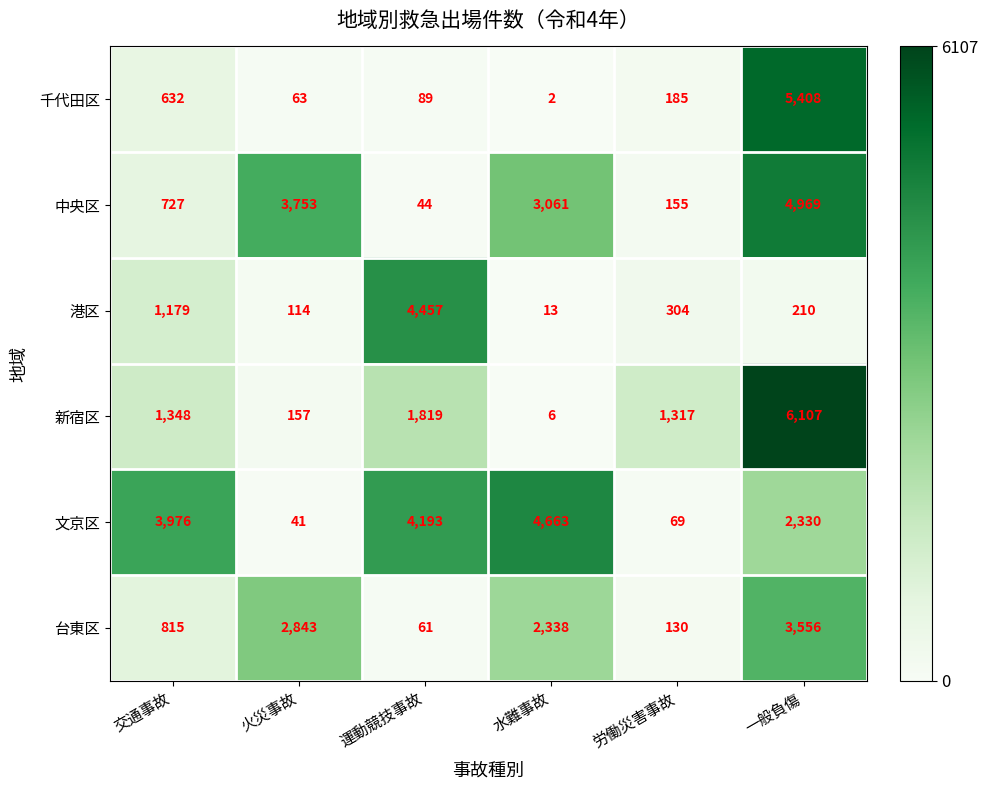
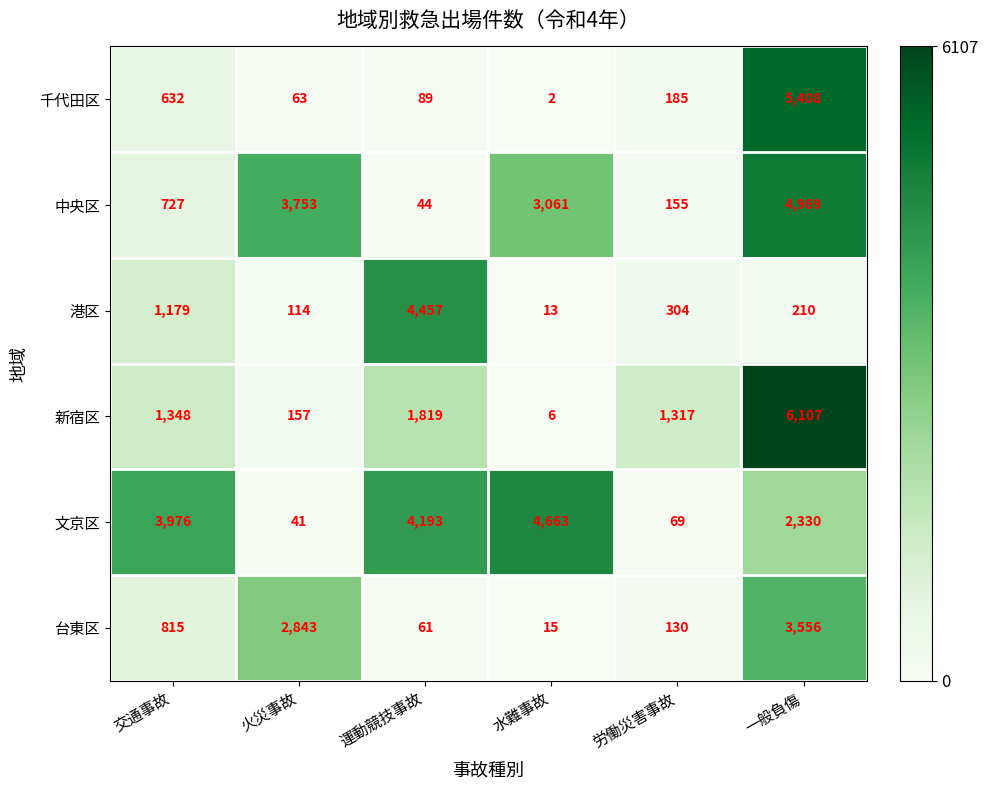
台東区, 水難事故: 2,338 -> 15
